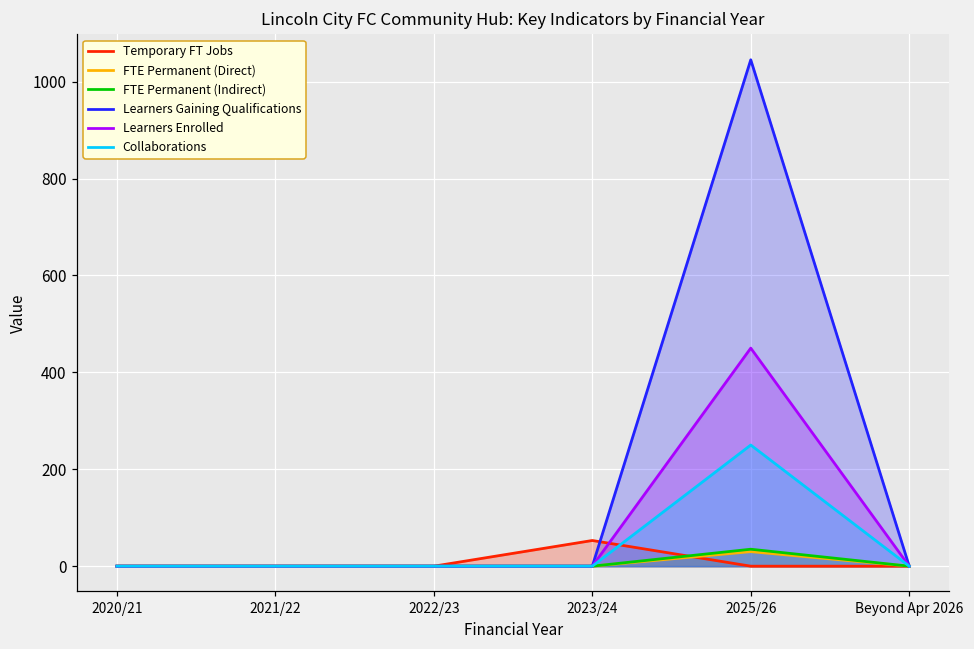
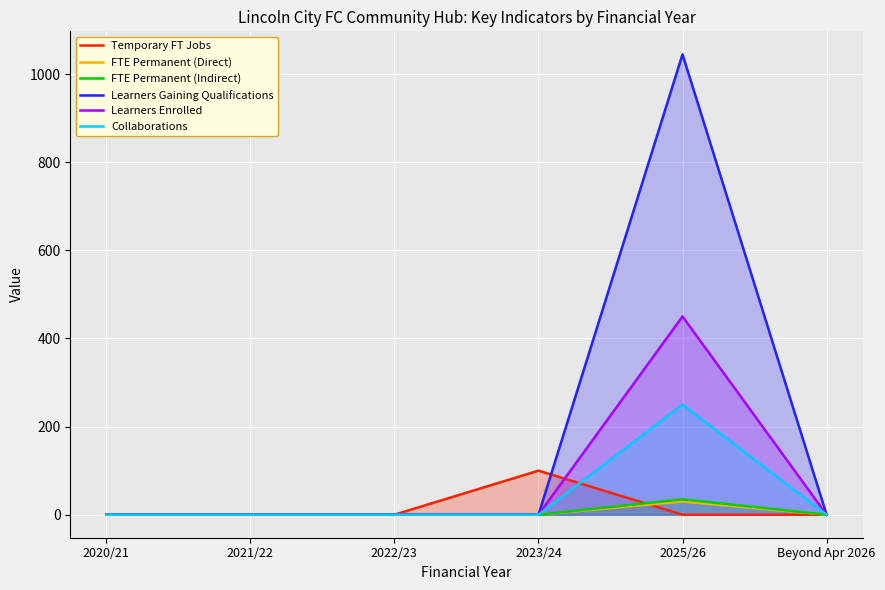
Temporary FT Jobs, 2023/24: 50 -> 100
